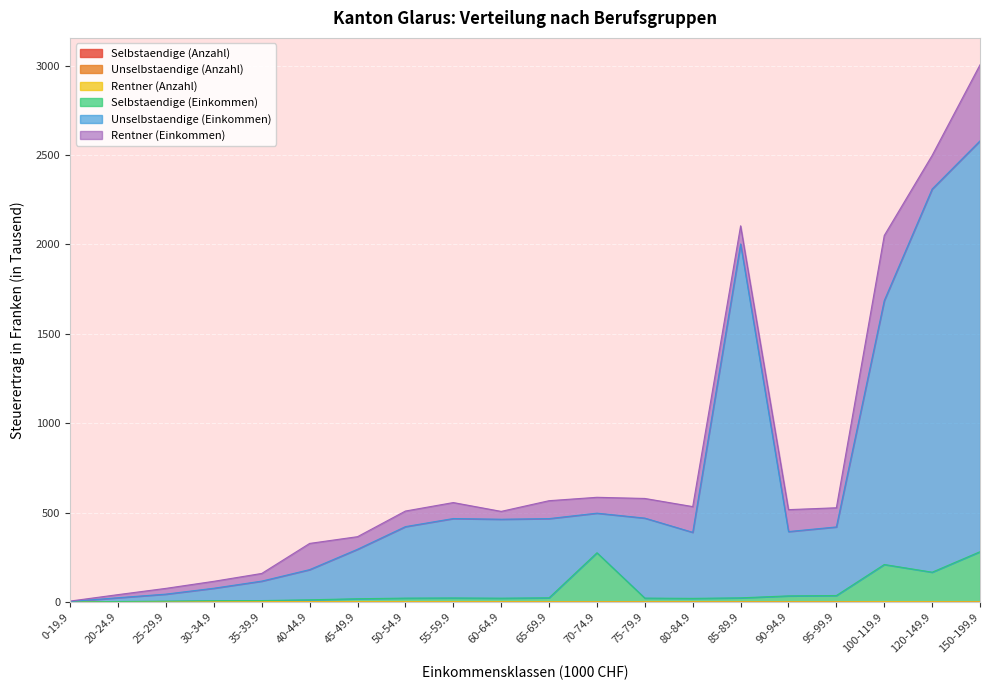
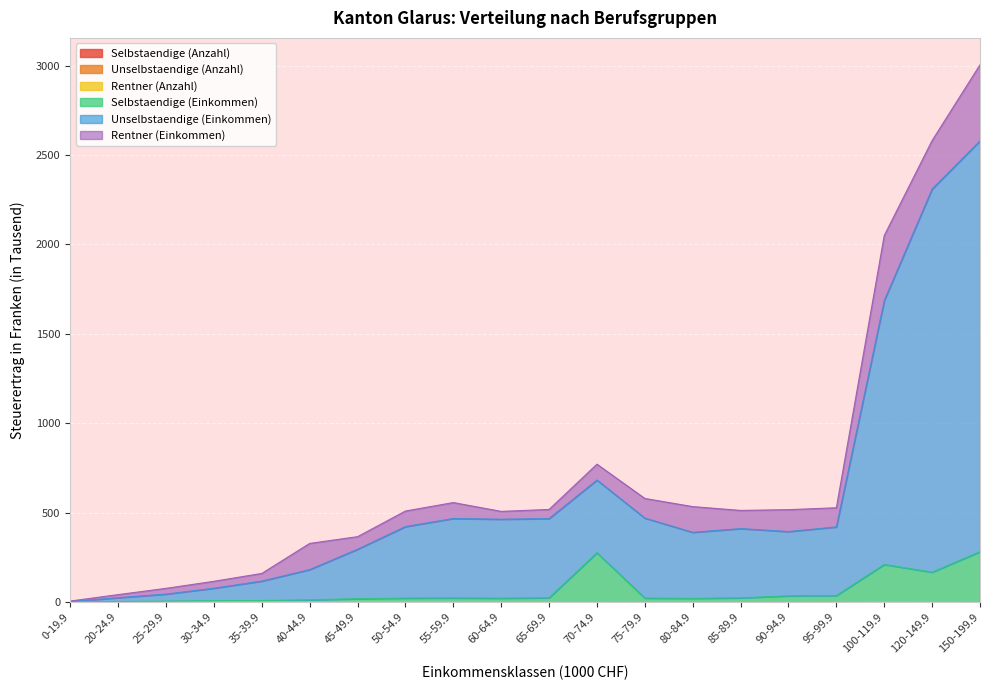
Rentner (Einkommen), 65-69.9: 100 -> 50
Unselbstaendige (Einkommen), 70-74.9: 220 -> 410
Unselbstaendige (Einkommen), 85-89.9: 1980 -> 390
Rentner (Einkommen), 120-149.9: 190 -> 270
